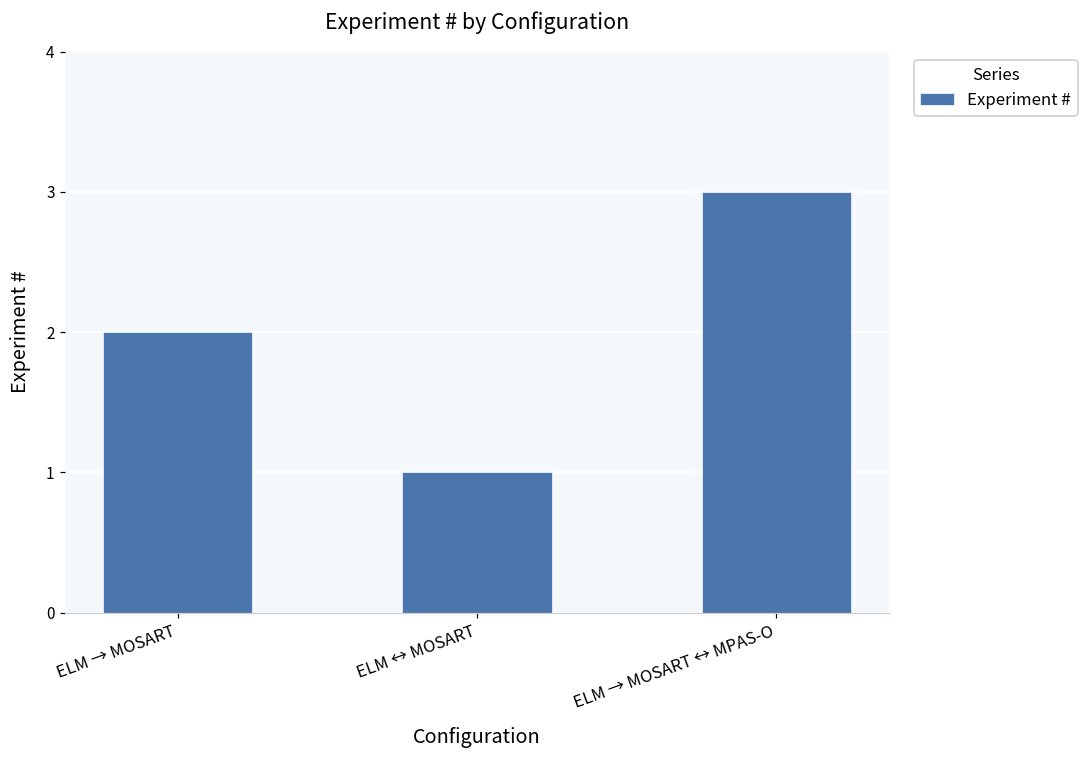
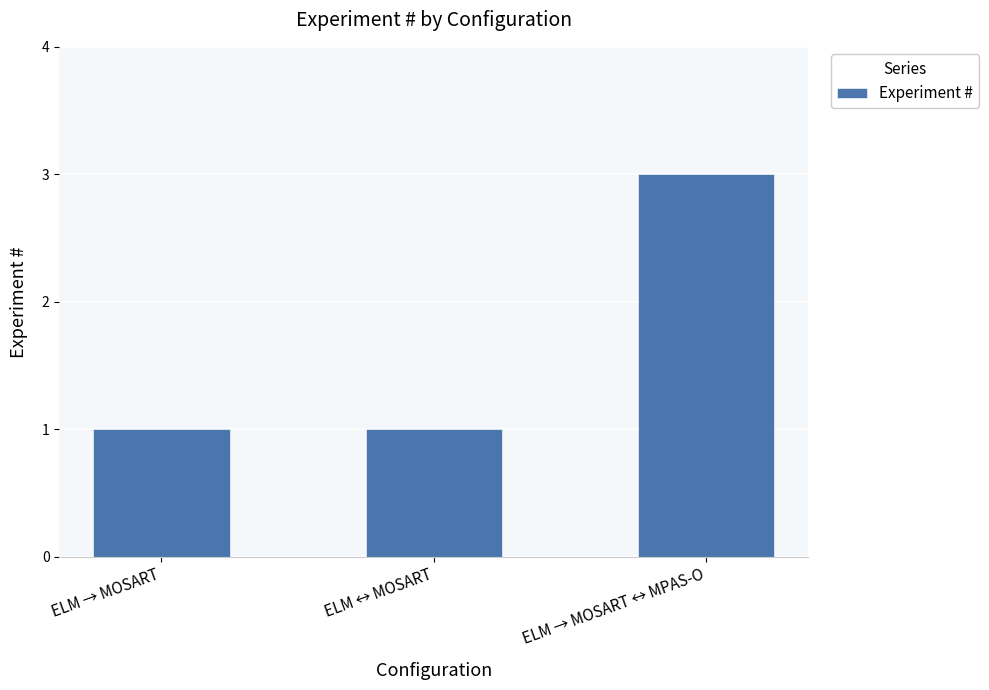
ELM → MOSART: 2 -> 1
